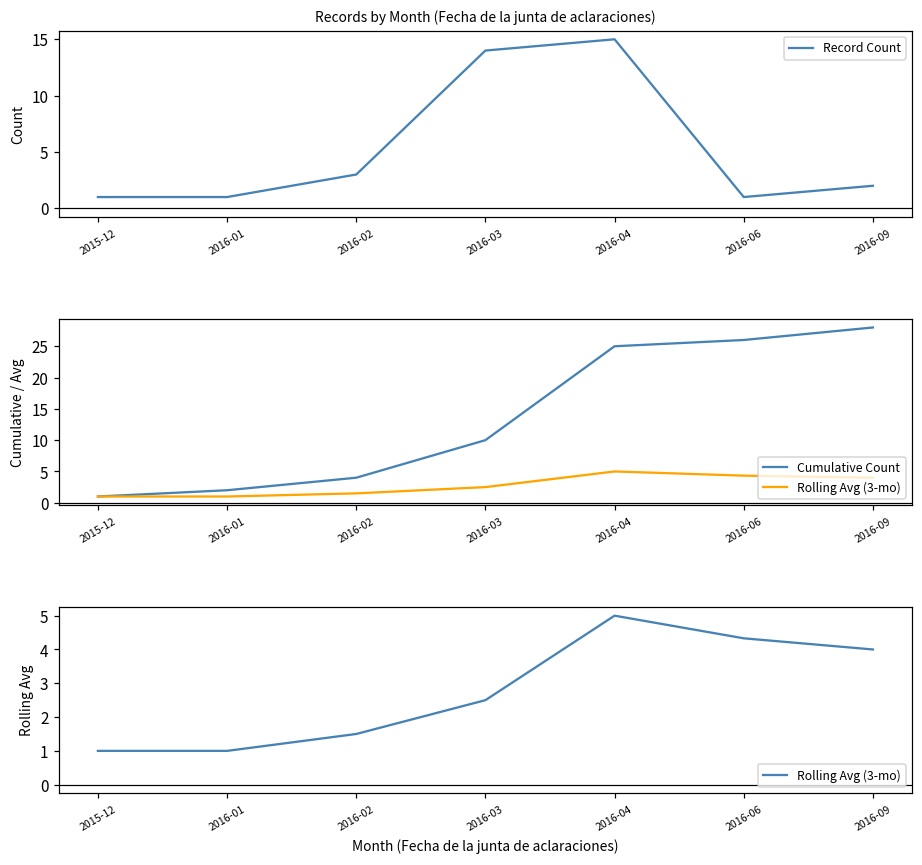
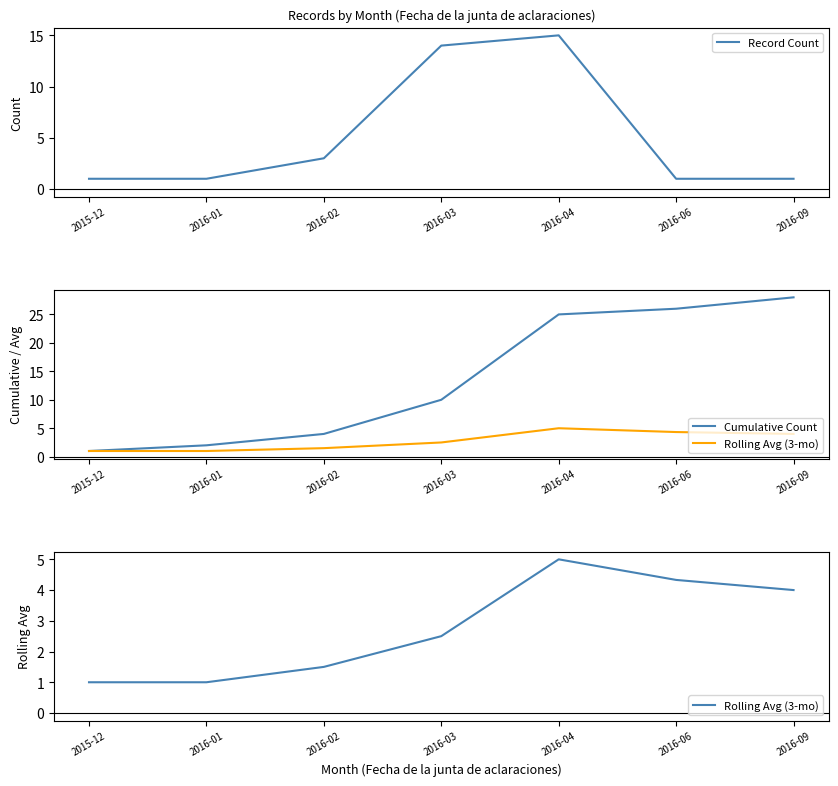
Records by Month (Fecha de la junta de aclaraciones), 2016-09: 2 -> 1
